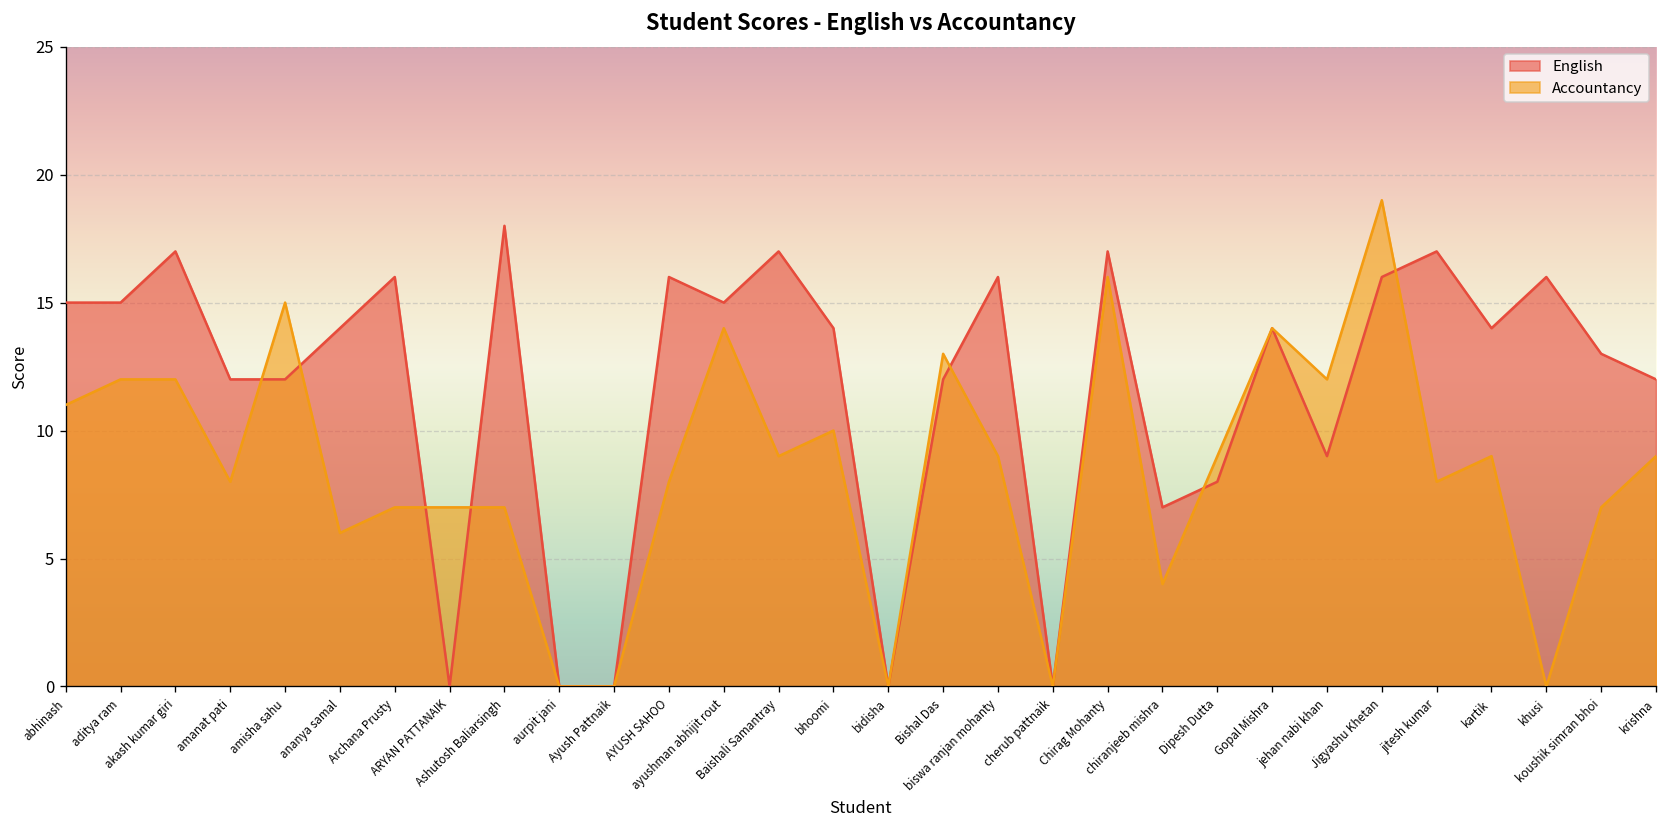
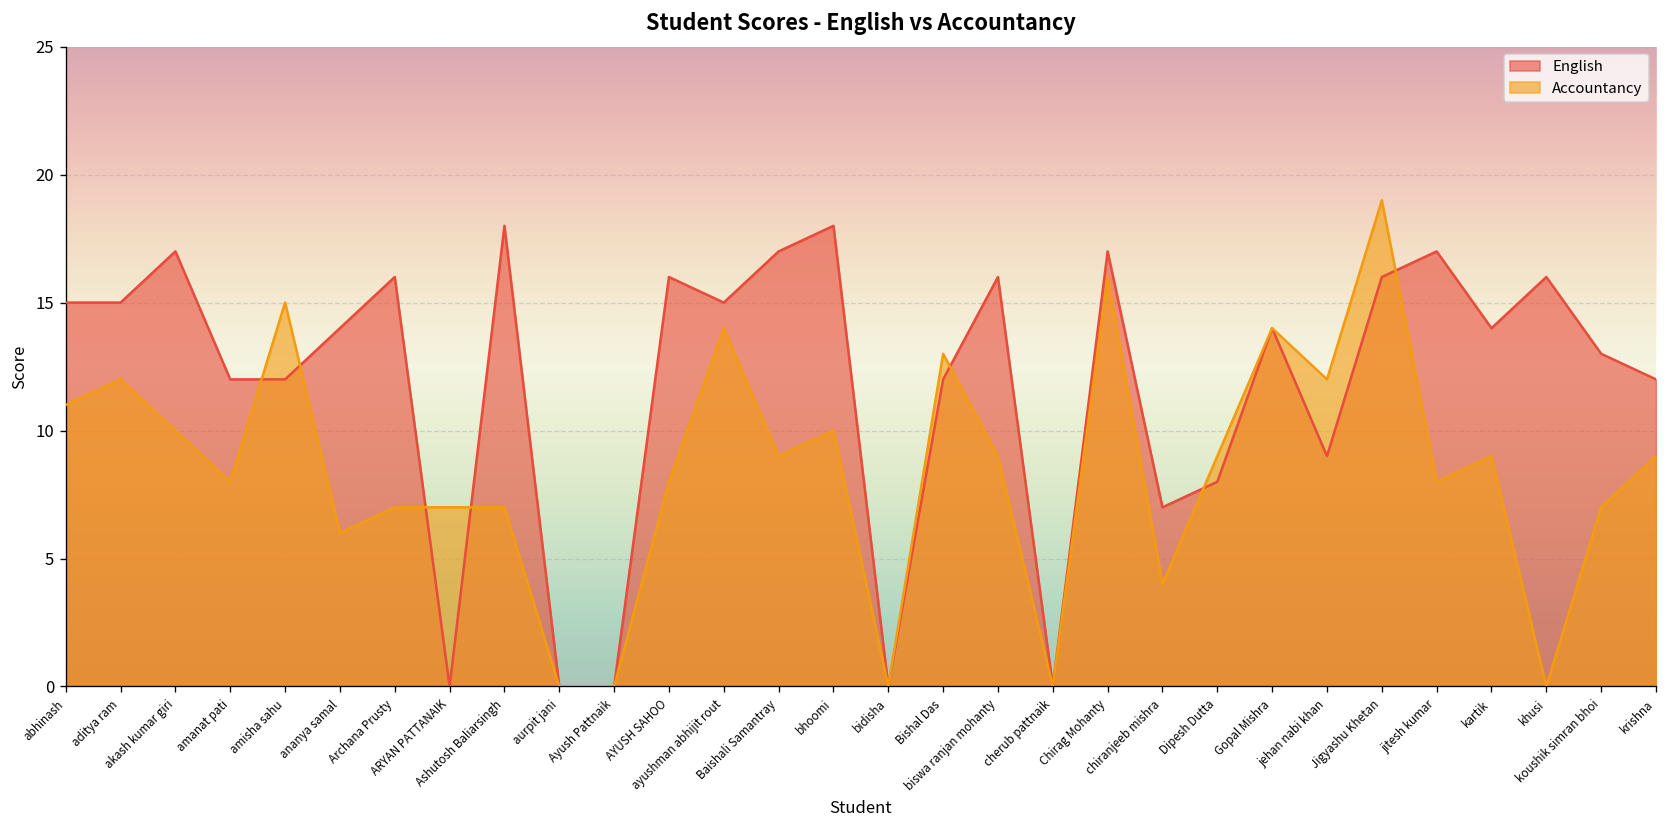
Accountancy, akash kumar giri: 12 -> 10
English, bhoomi: 14 -> 18
